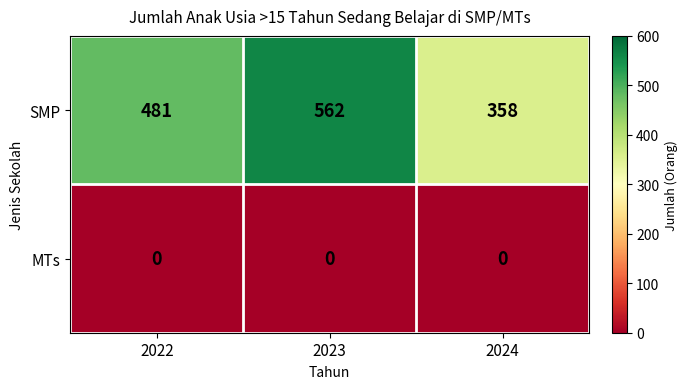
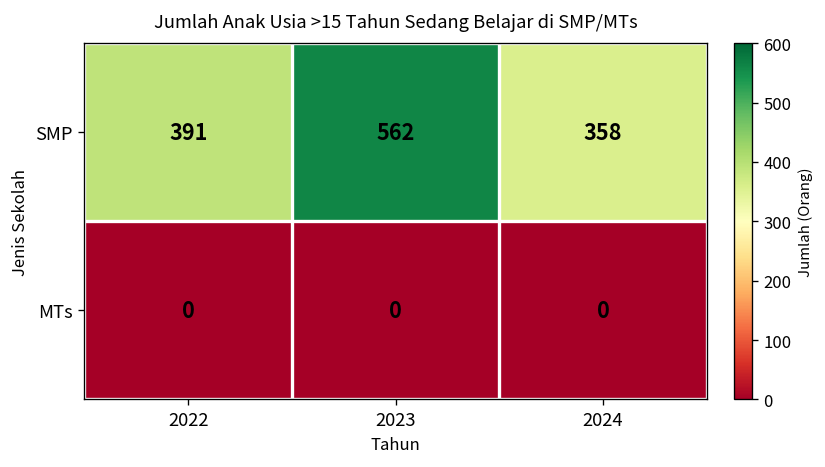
SMP, 2022: 481 -> 391
